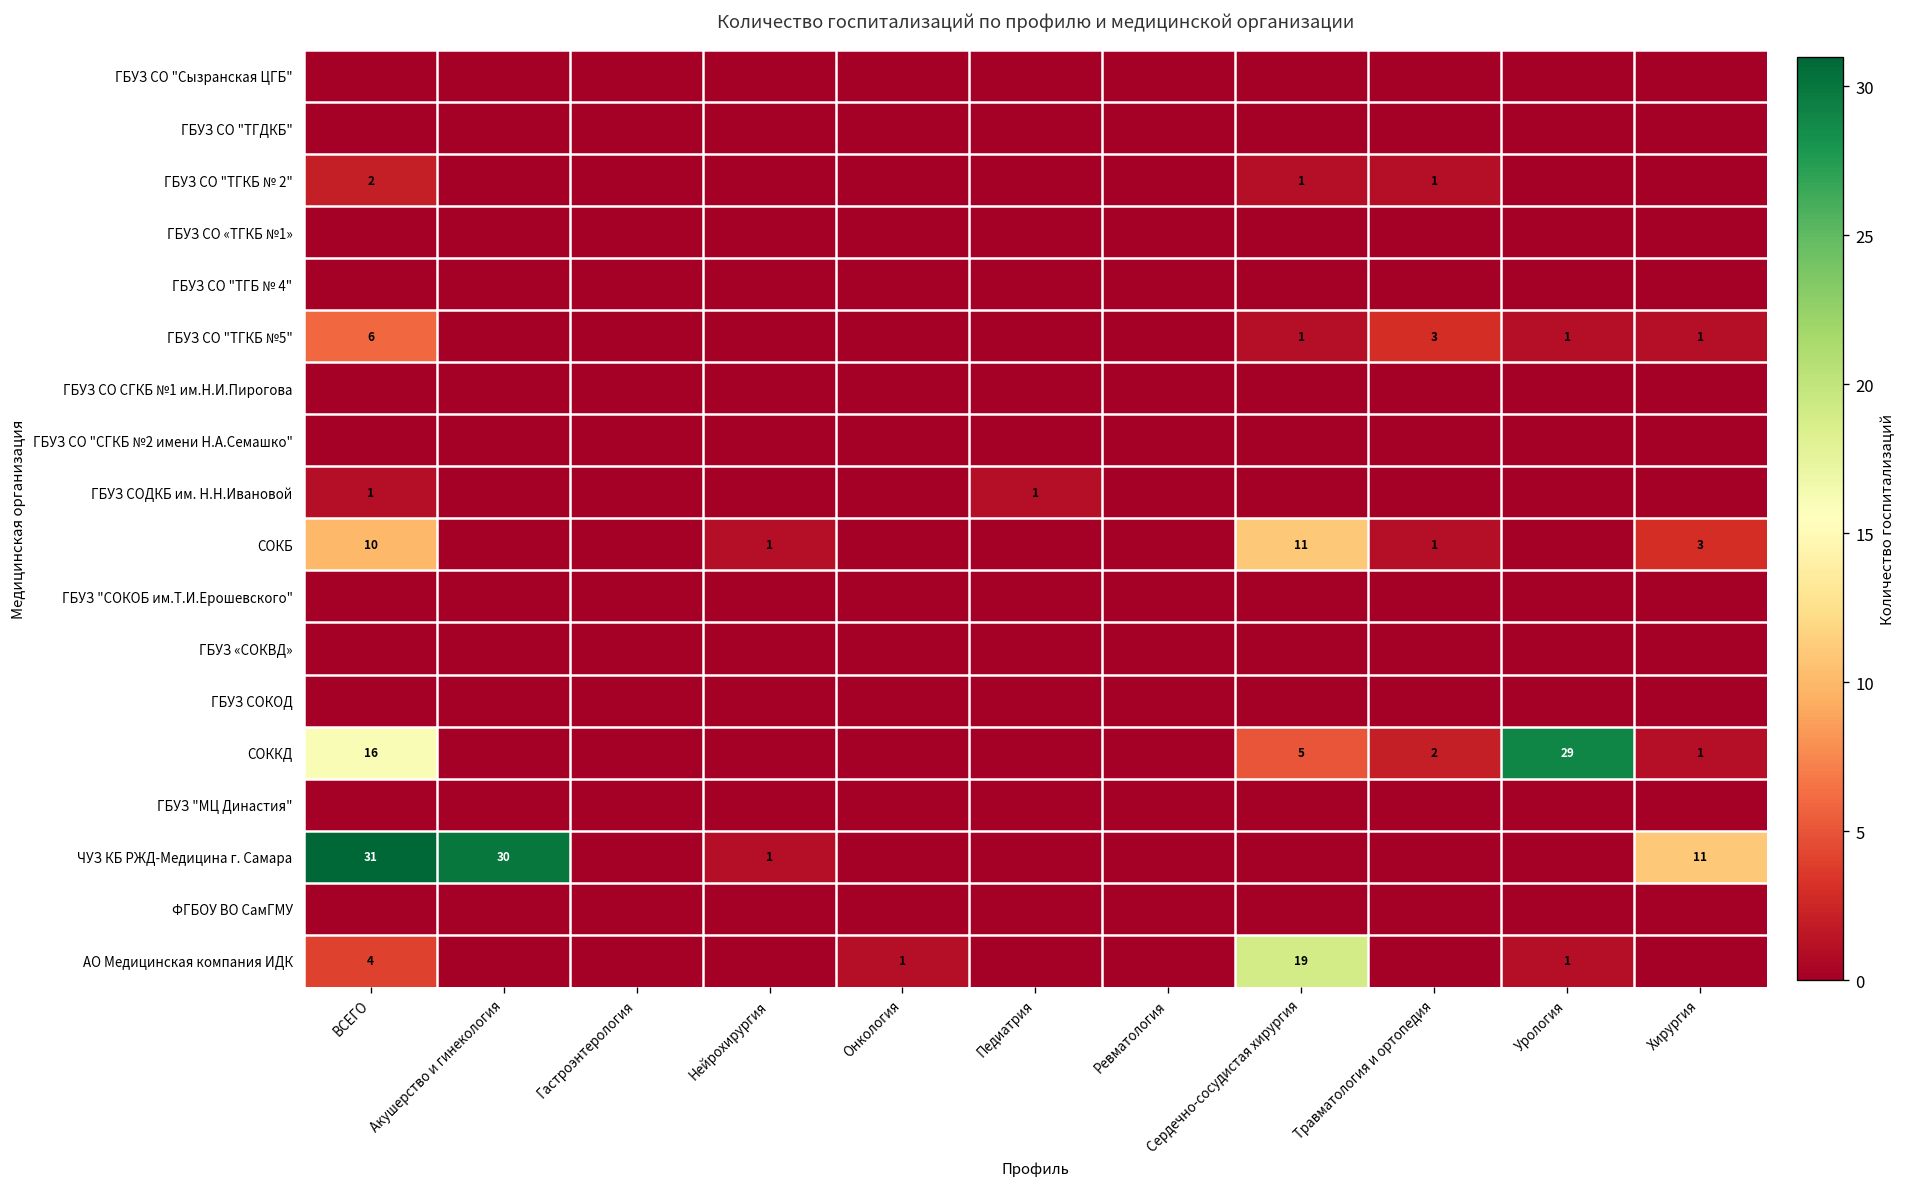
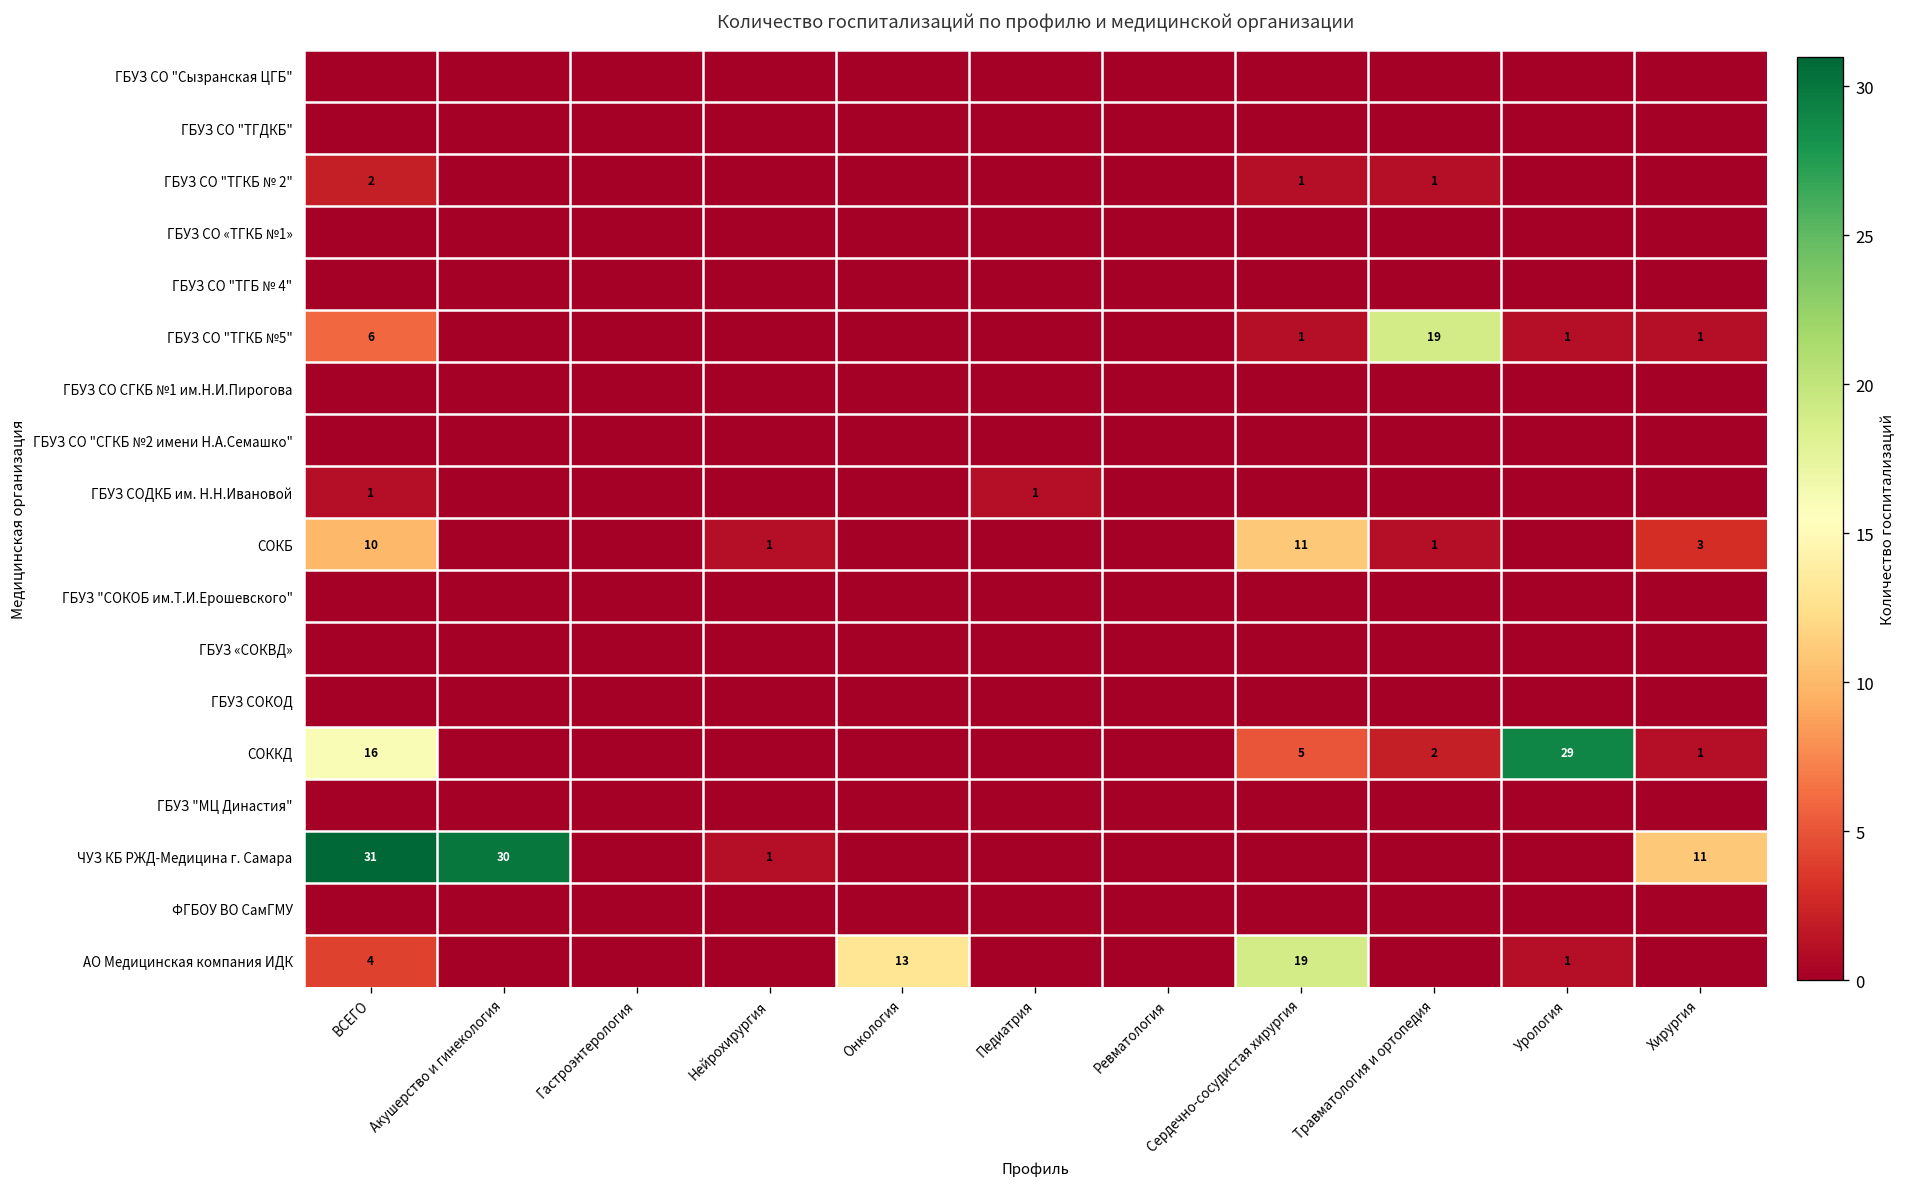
ГБУЗ СО "ТГКБ №5", Травматология и ортопедия: 3 -> 19
АО Медицинская компания ИДК, Онкология: 1 -> 13
